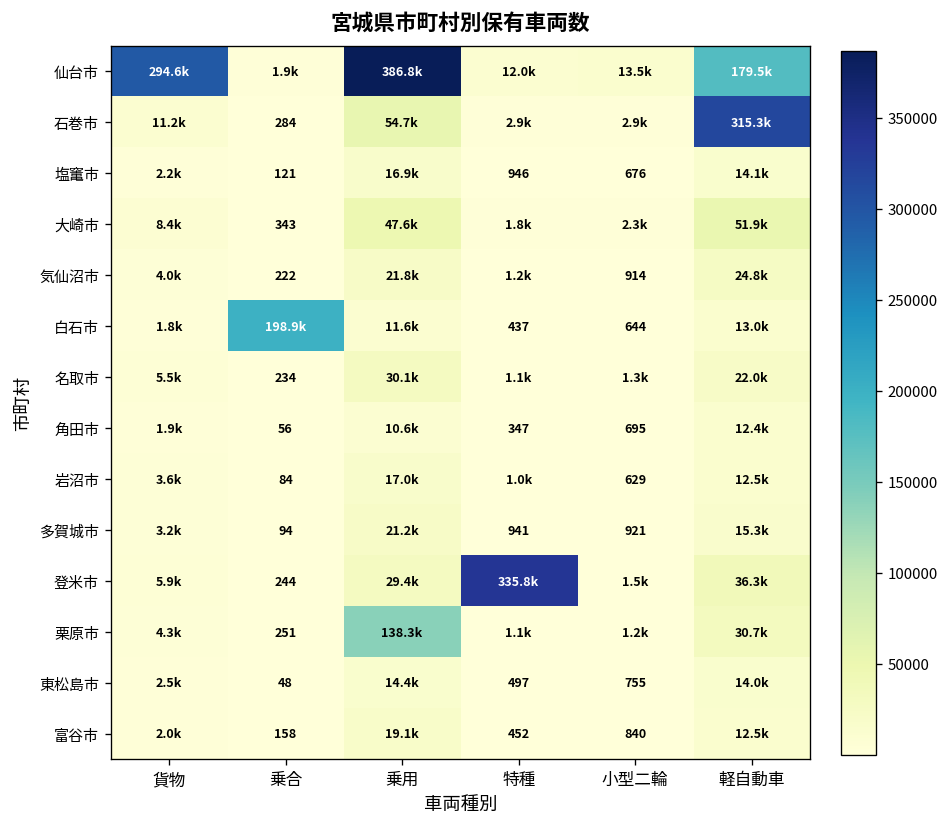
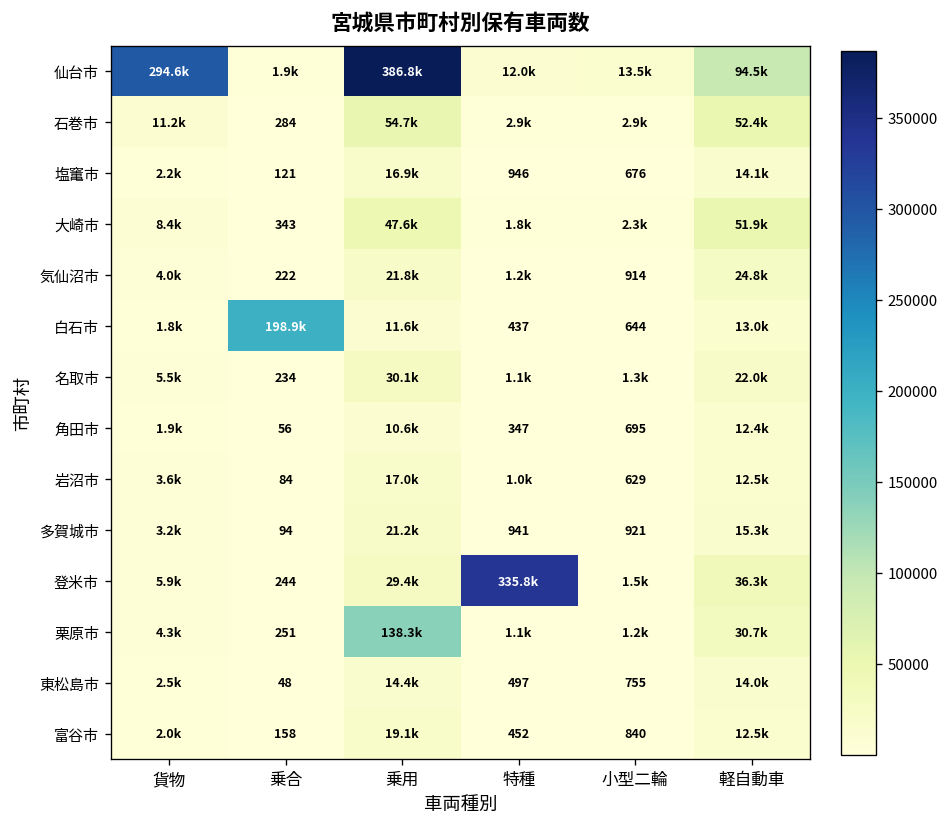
仙台市, 軽自動車: 179.5k -> 94.5k
石巻市, 軽自動車: 315.3k -> 52.4k
